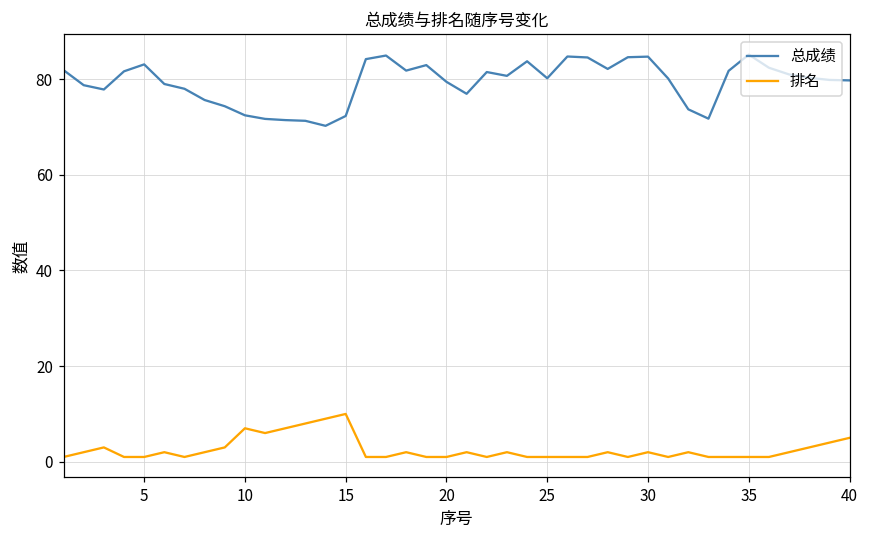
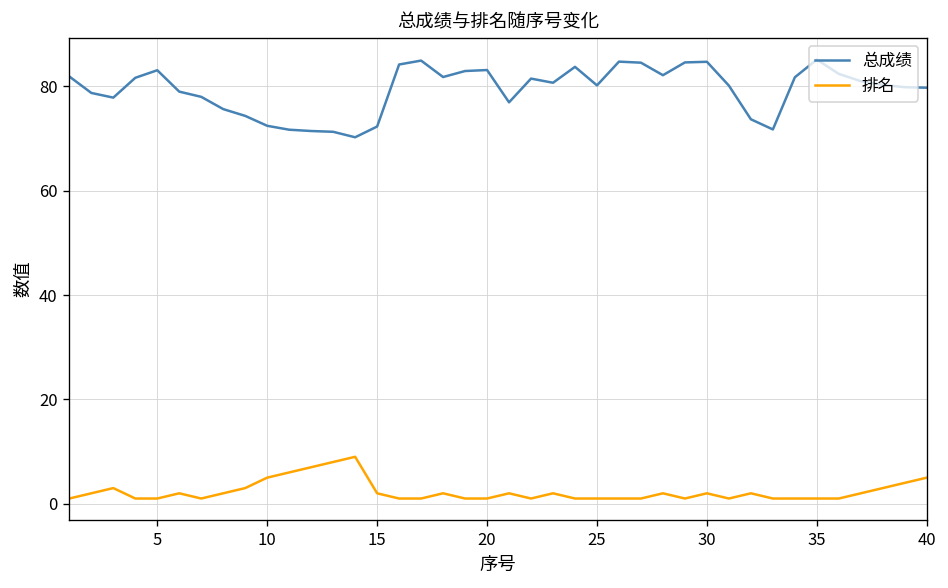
排名, 10: 7 -> 5
排名, 15: 10 -> 2
总成绩, 20: 79 -> 83
